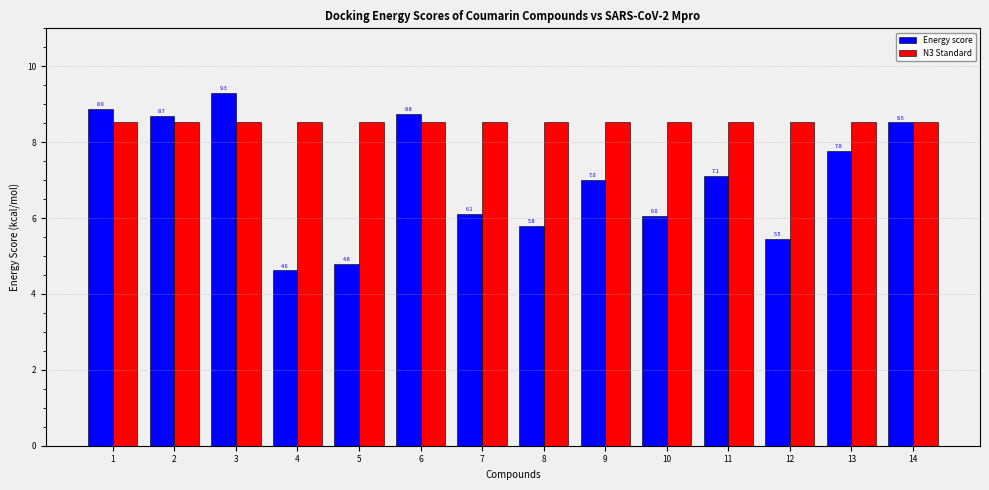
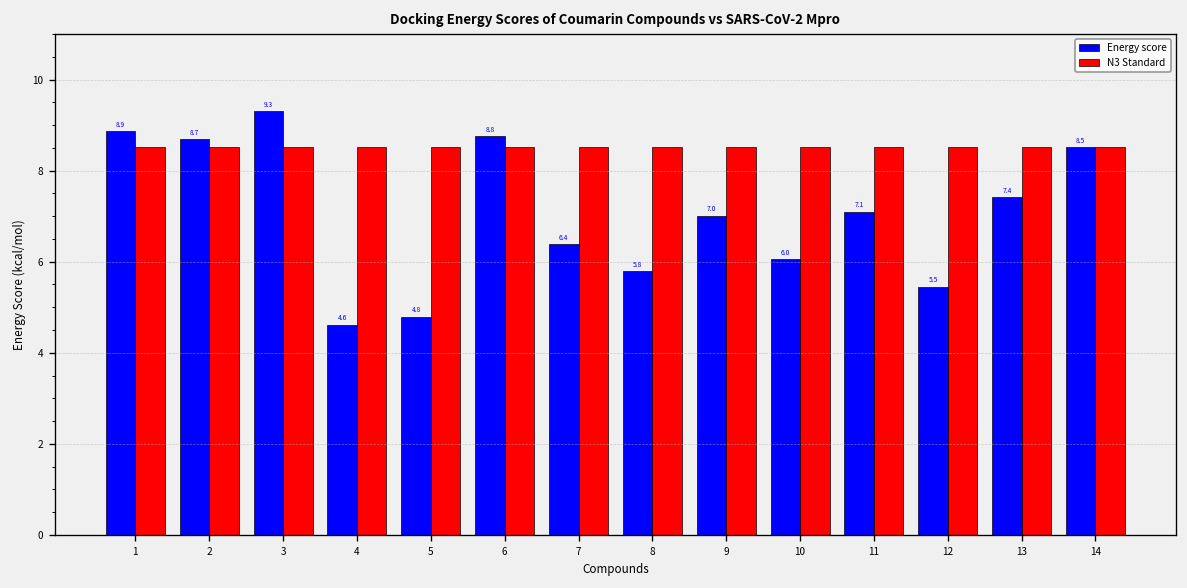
Energy score, 7: 6.1 -> 6.4
Energy score, 13: 7.8 -> 7.4
